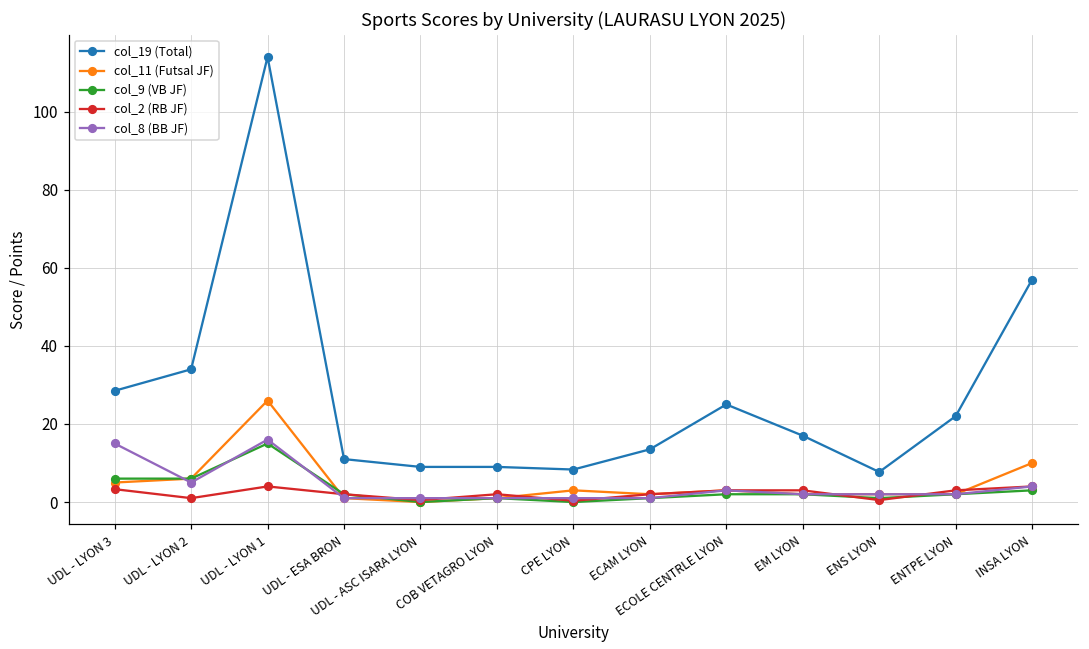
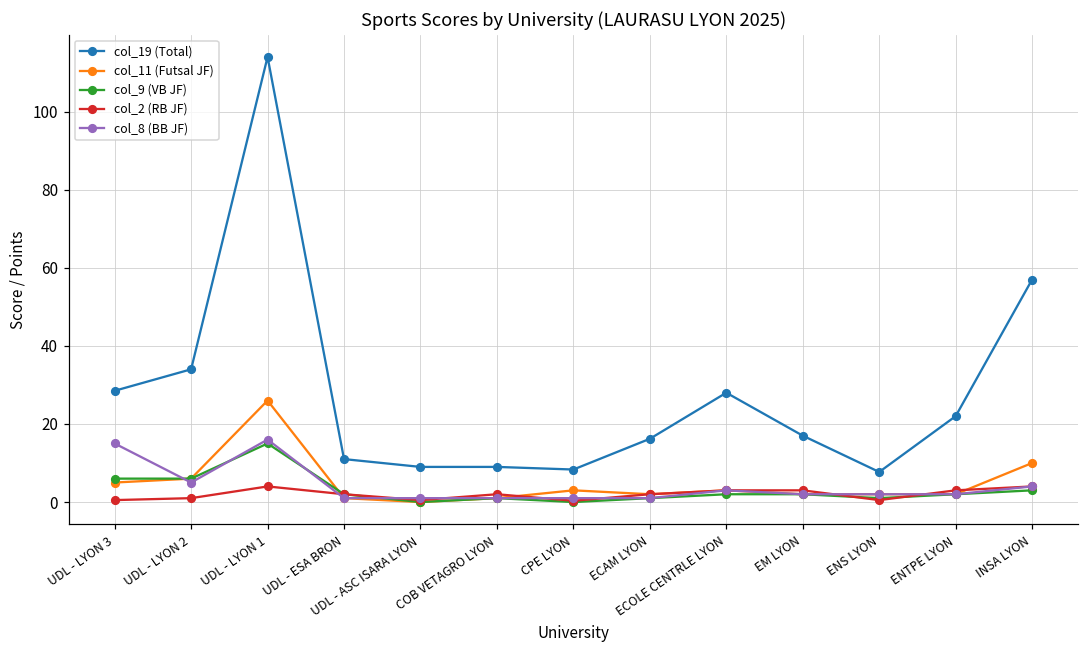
col_2 (RB JF), UDL - LYON 3: 3 -> 1
col_19 (Total), ECAM LYON: 14 -> 16
col_19 (Total), ECOLE CENTRLE LYON: 25 -> 28
